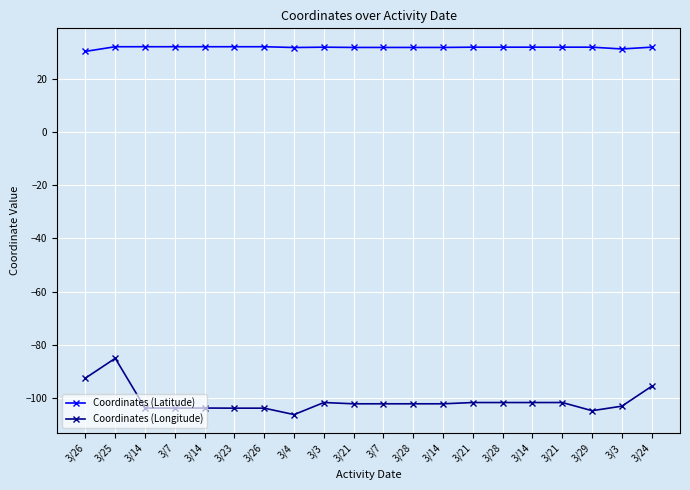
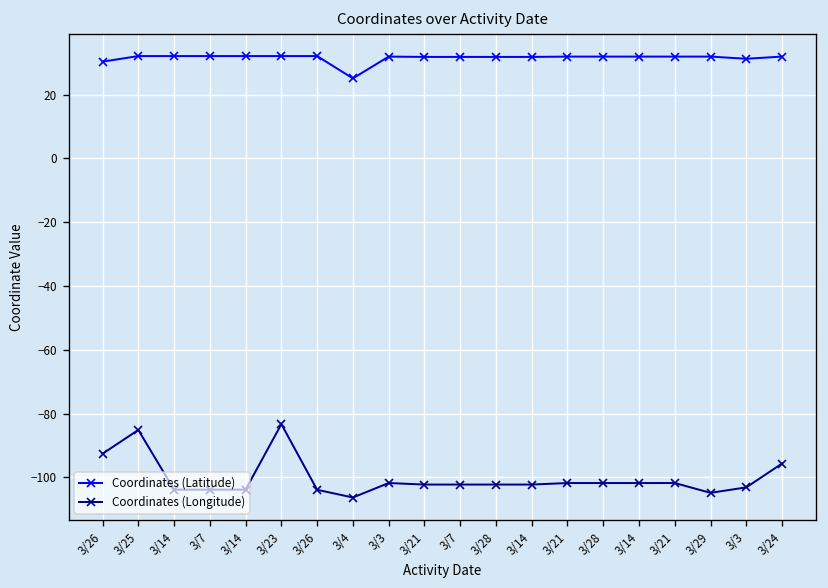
Coordinates (Longitude), 3/23: -104 -> -83
Coordinates (Latitude), 3/4: 32 -> 25
